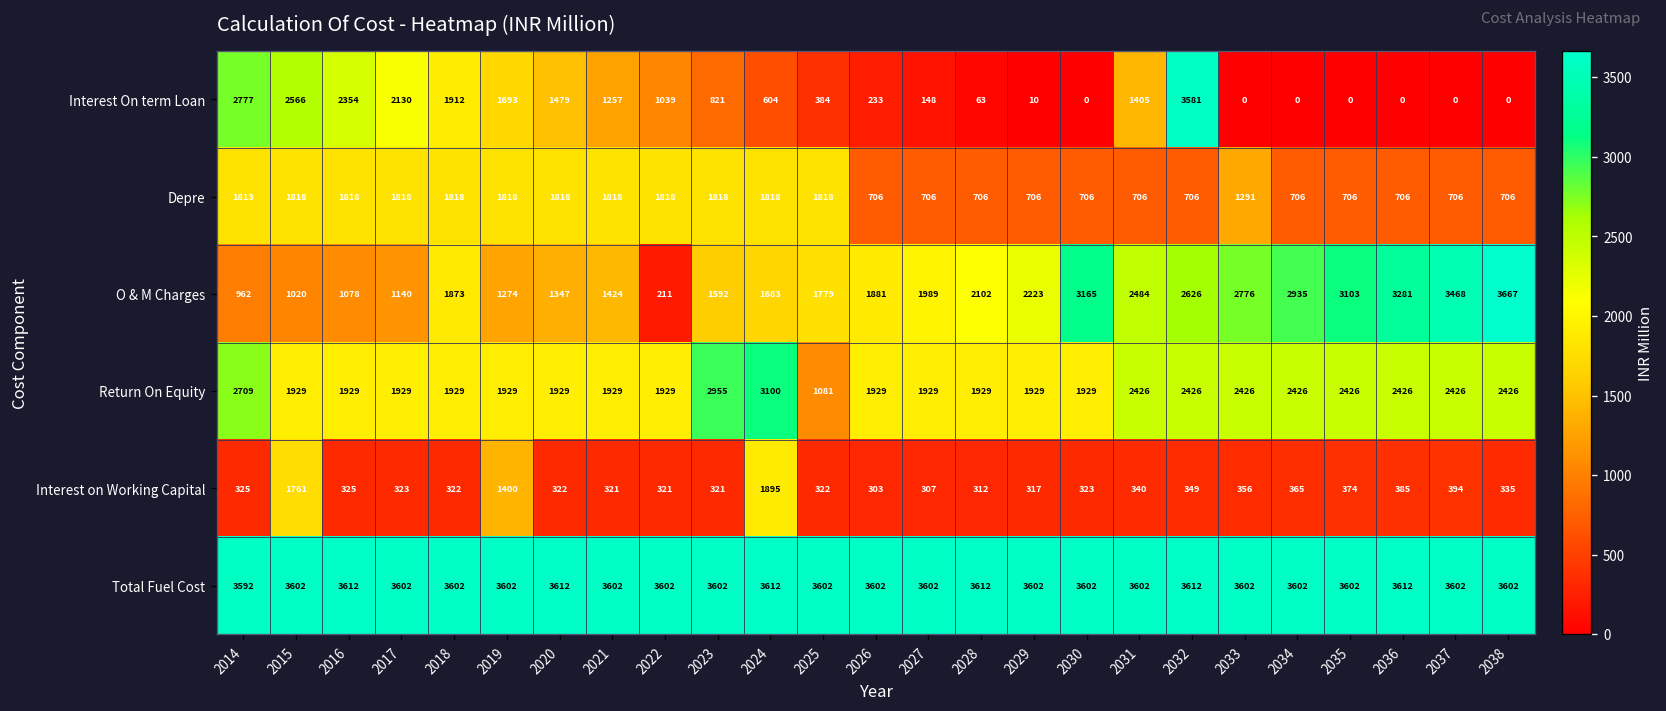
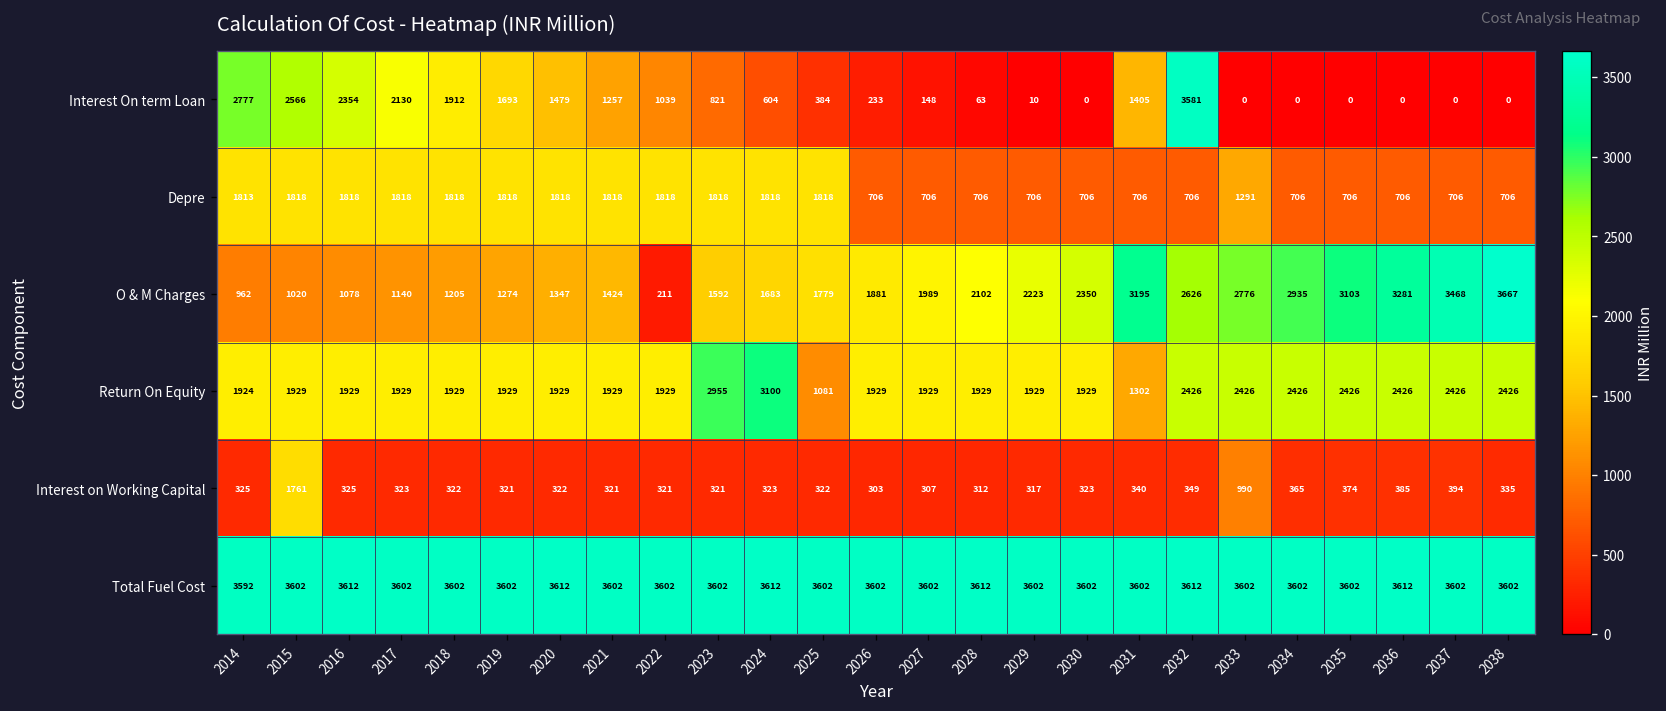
O & M Charges, 2018: 1873 -> 1205
O & M Charges, 2030: 3165 -> 2350
O & M Charges, 2031: 2484 -> 3195
Return On Equity, 2014: 2709 -> 1924
Return On Equity, 2031: 2426 -> 1302
Interest on Working Capital, 2019: 1400 -> 321
Interest on Working Capital, 2024: 1895 -> 323
Interest on Working Capital, 2033: 356 -> 990
